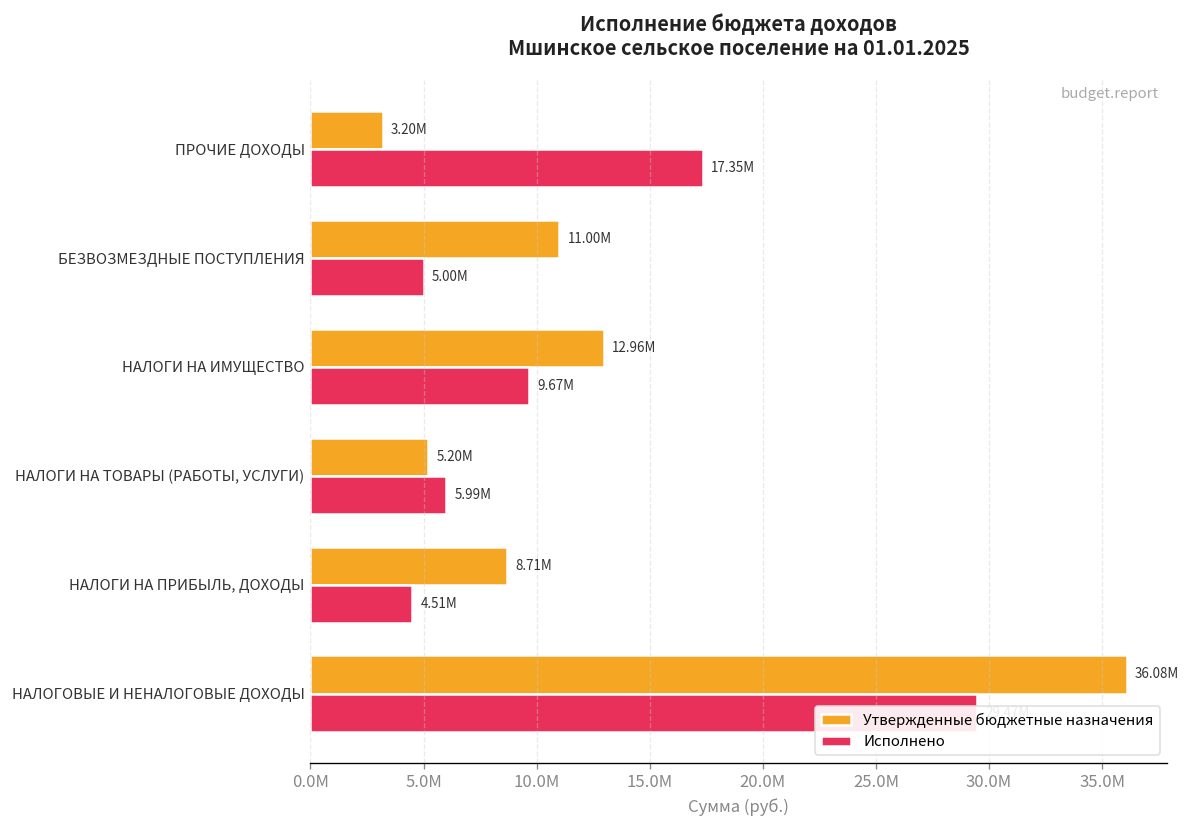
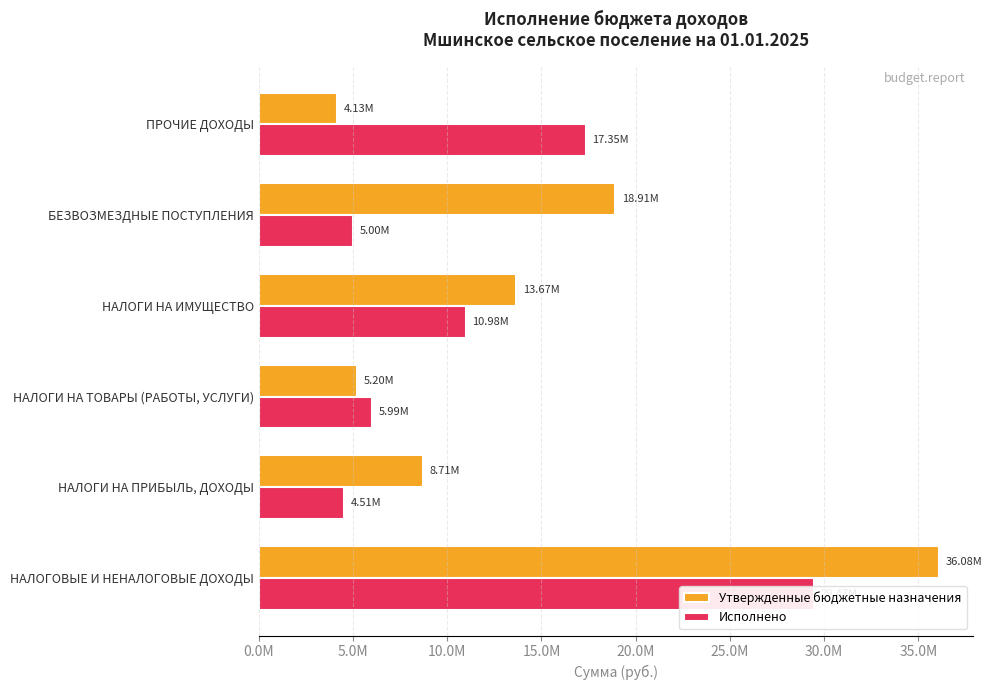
Утвержденные бюджетные назначения, ПРОЧИЕ ДОХОДЫ: 3.20M -> 4.13M
Утвержденные бюджетные назначения, БЕЗВОЗМЕЗДНЫЕ ПОСТУПЛЕНИЯ: 11.00M -> 18.91M
Утвержденные бюджетные назначения, НАЛОГИ НА ИМУЩЕСТВО: 12.96M -> 13.67M
Исполнено, НАЛОГИ НА ИМУЩЕСТВО: 9.67M -> 10.98M
